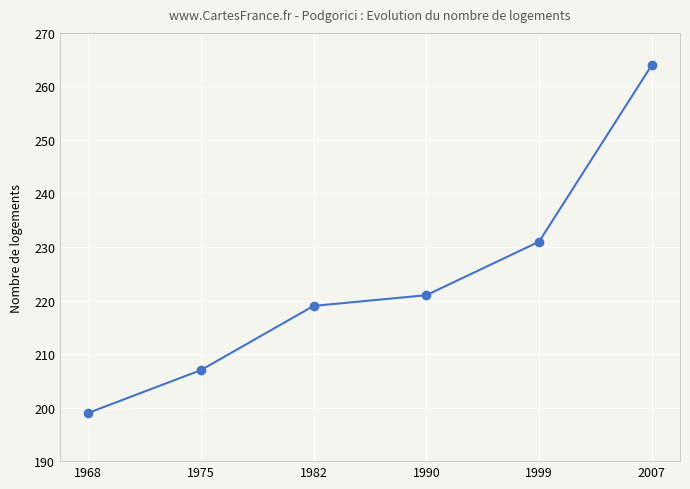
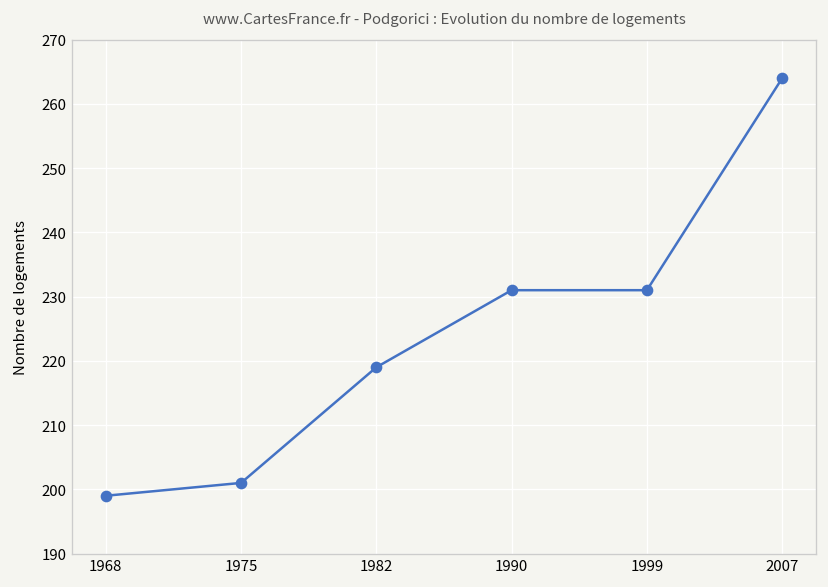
1975: 207 -> 201
1990: 221 -> 231
